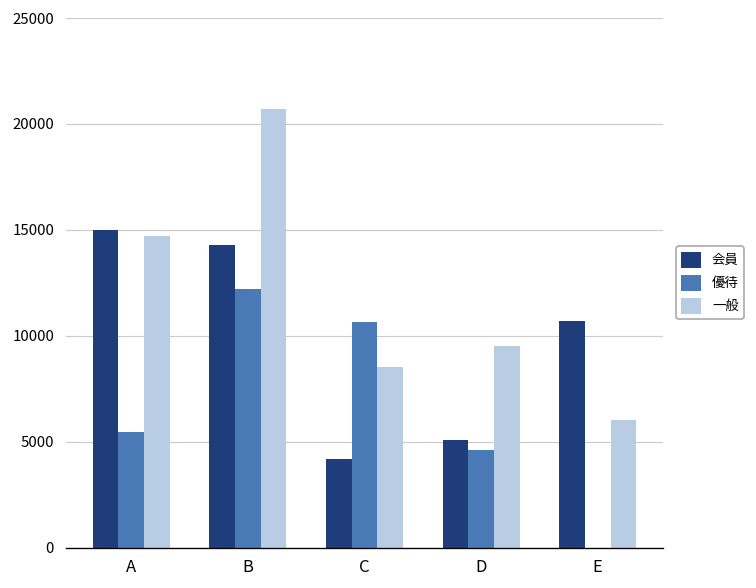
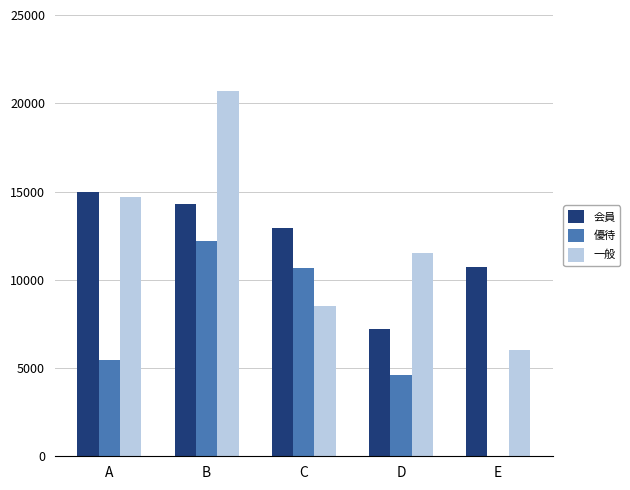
会員, C: 4200 -> 12900
会員, D: 5100 -> 7200
一般, D: 9500 -> 11500
